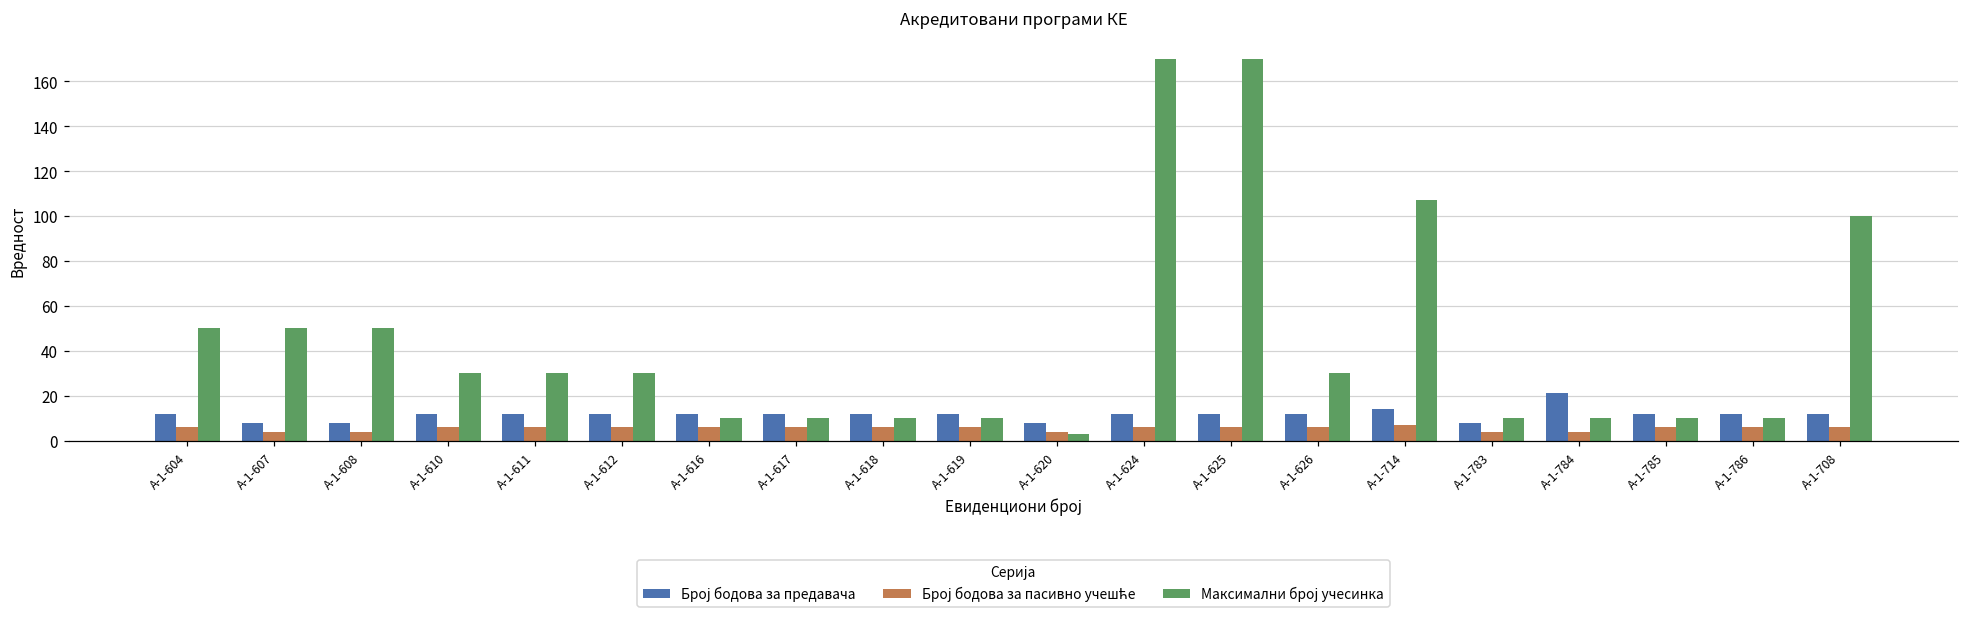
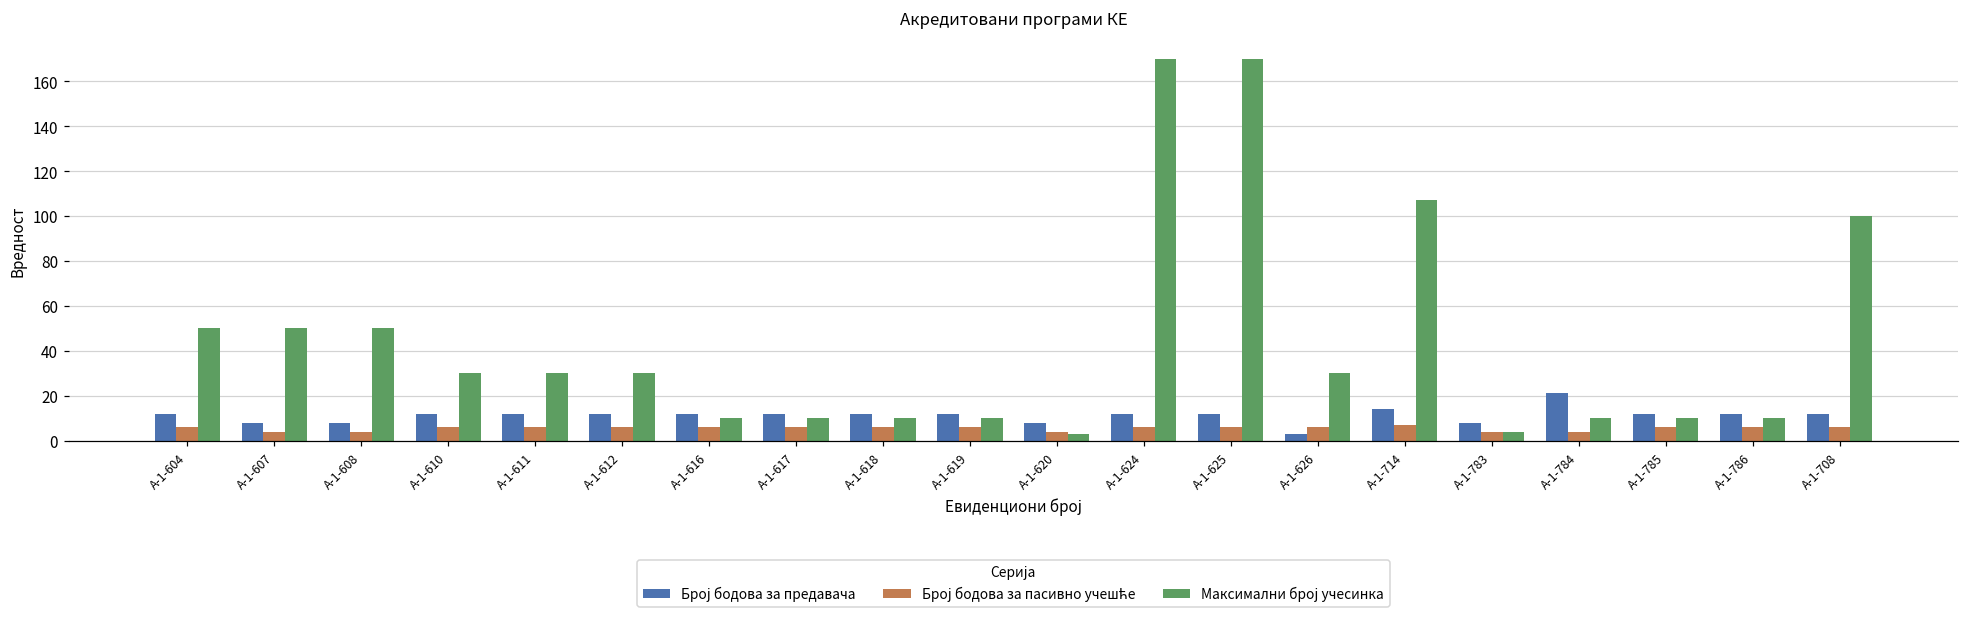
Број бодова за предавача, А-1-626: 12 -> 3
Максимални број учесинка, А-1-783: 10 -> 4
